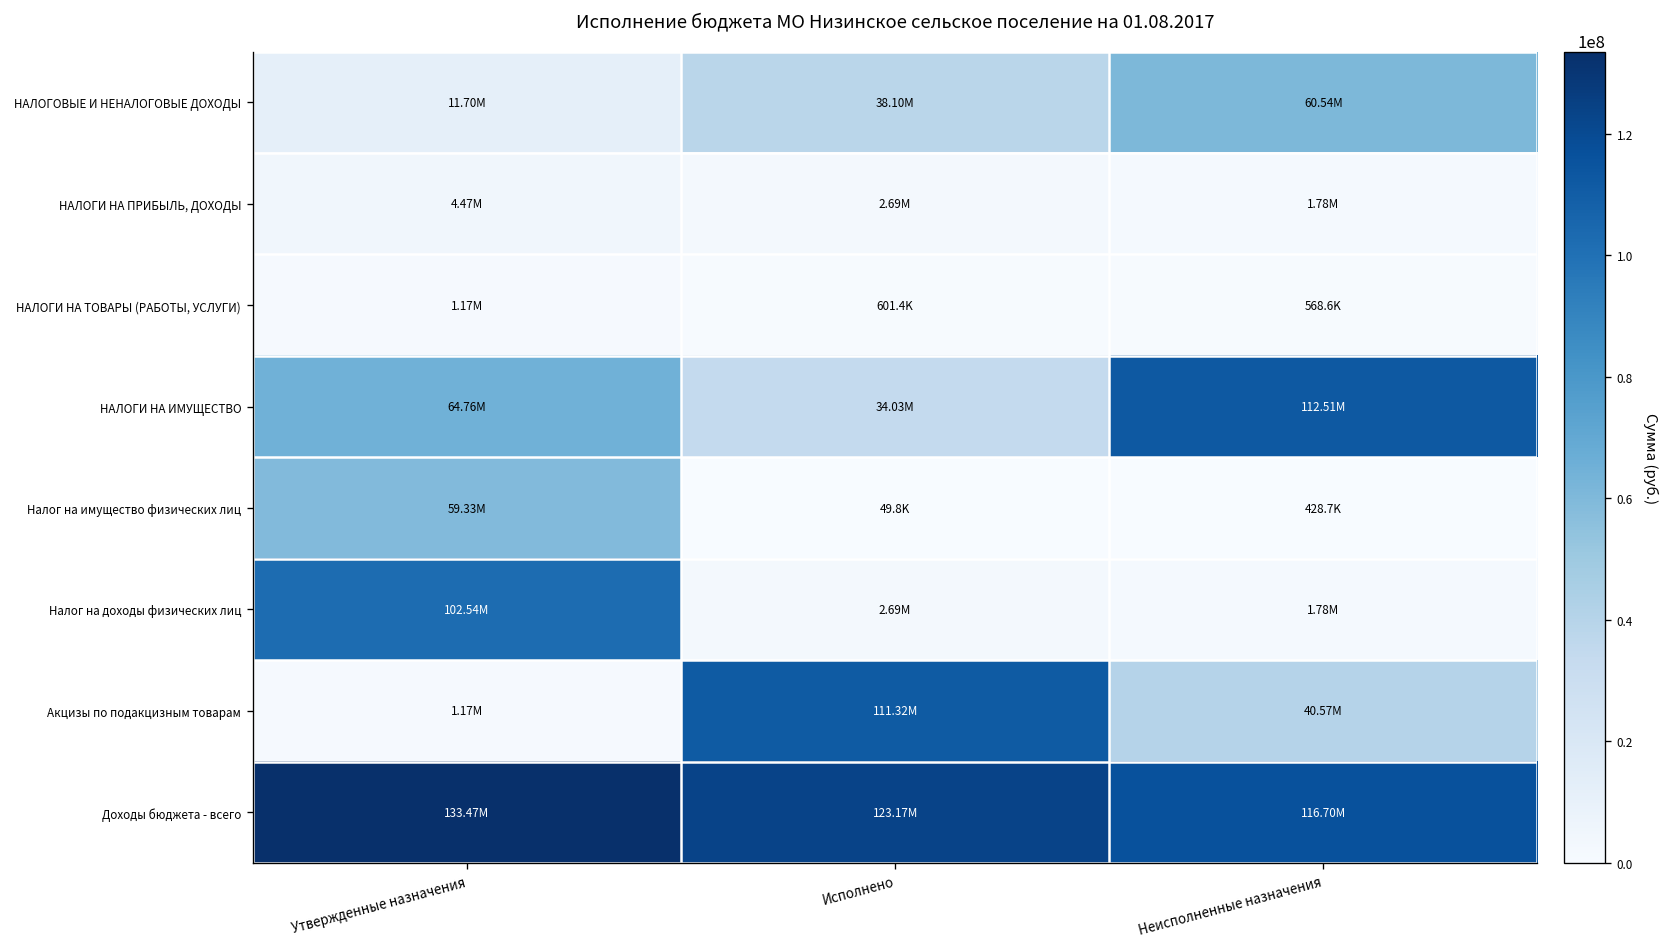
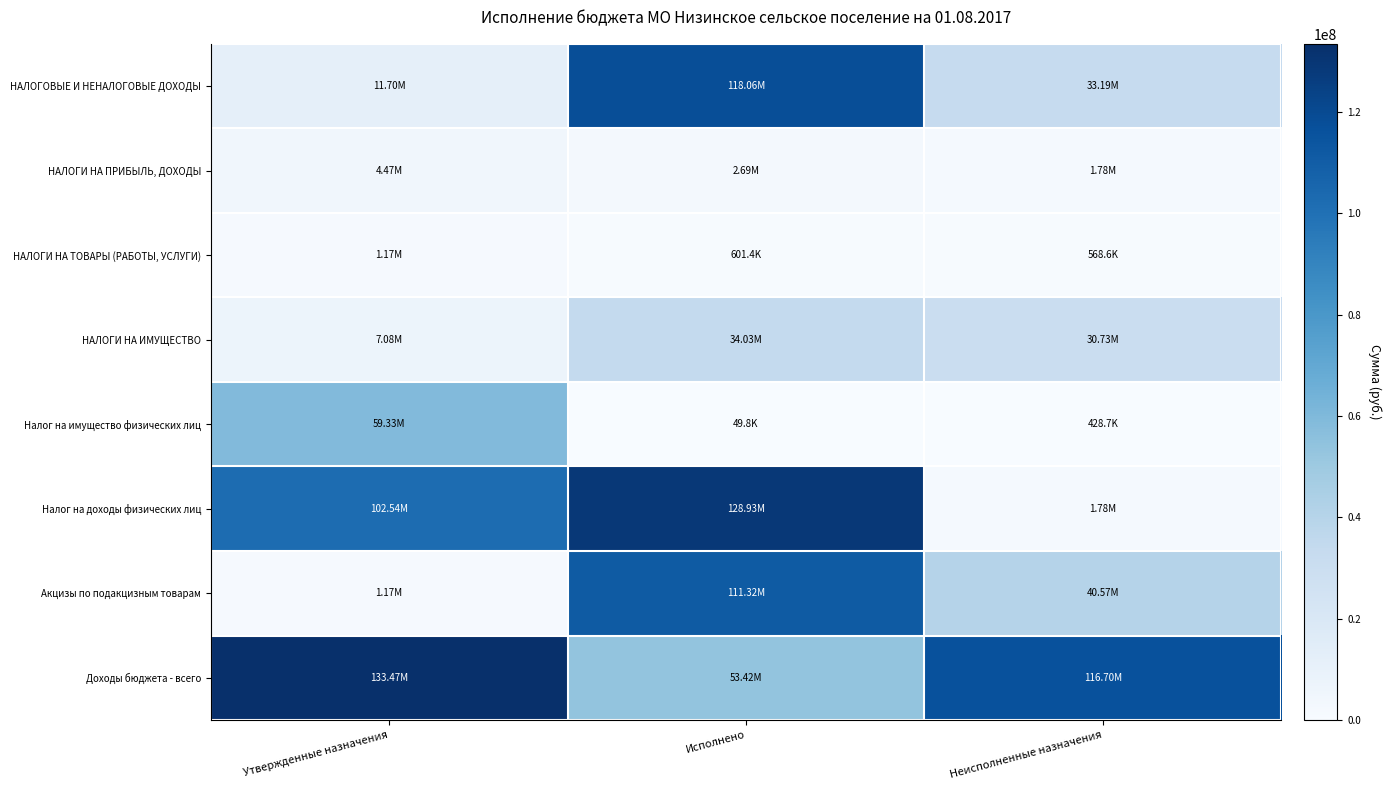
НАЛОГОВЫЕ И НЕНАЛОГОВЫЕ ДОХОДЫ, Исполнено: 38.10M -> 118.06M
НАЛОГОВЫЕ И НЕНАЛОГОВЫЕ ДОХОДЫ, Неисполненные назначения: 60.54M -> 33.19M
НАЛОГИ НА ИМУЩЕСТВО, Утвержденные назначения: 64.76M -> 7.08M
НАЛОГИ НА ИМУЩЕСТВО, Неисполненные назначения: 112.51M -> 30.73M
Налог на доходы физических лиц, Исполнено: 2.69M -> 128.93M
Доходы бюджета - всего, Исполнено: 123.17M -> 53.42M
